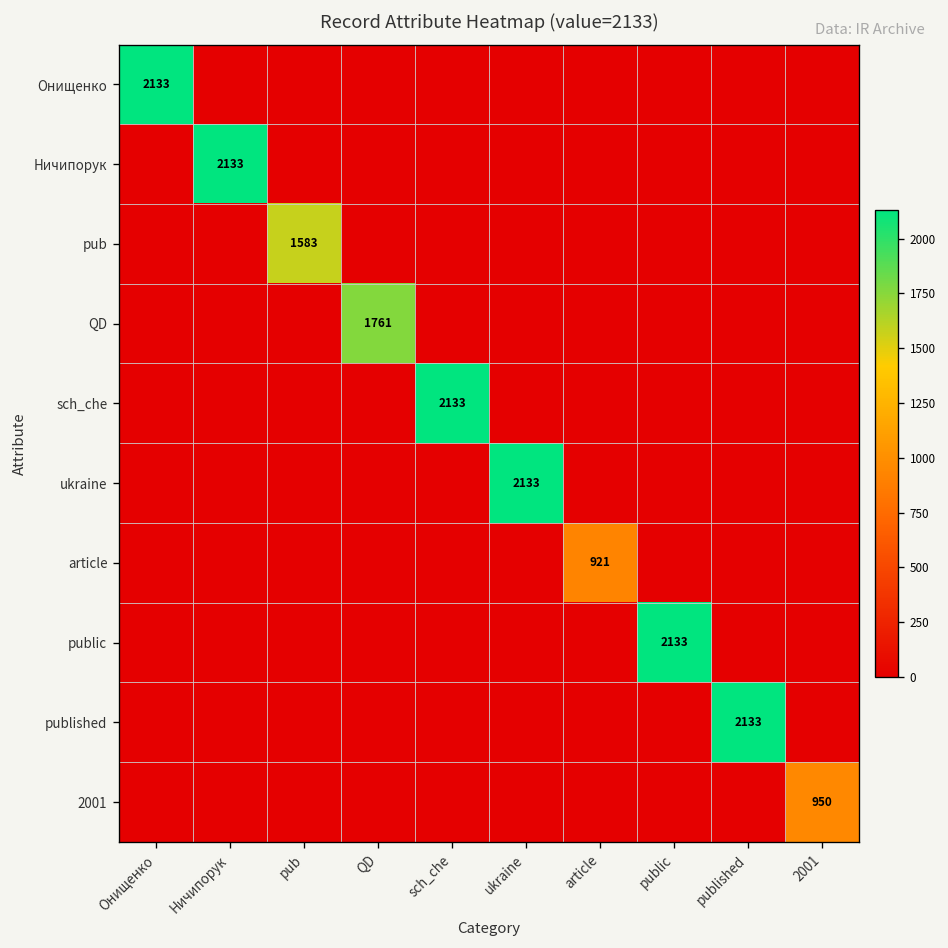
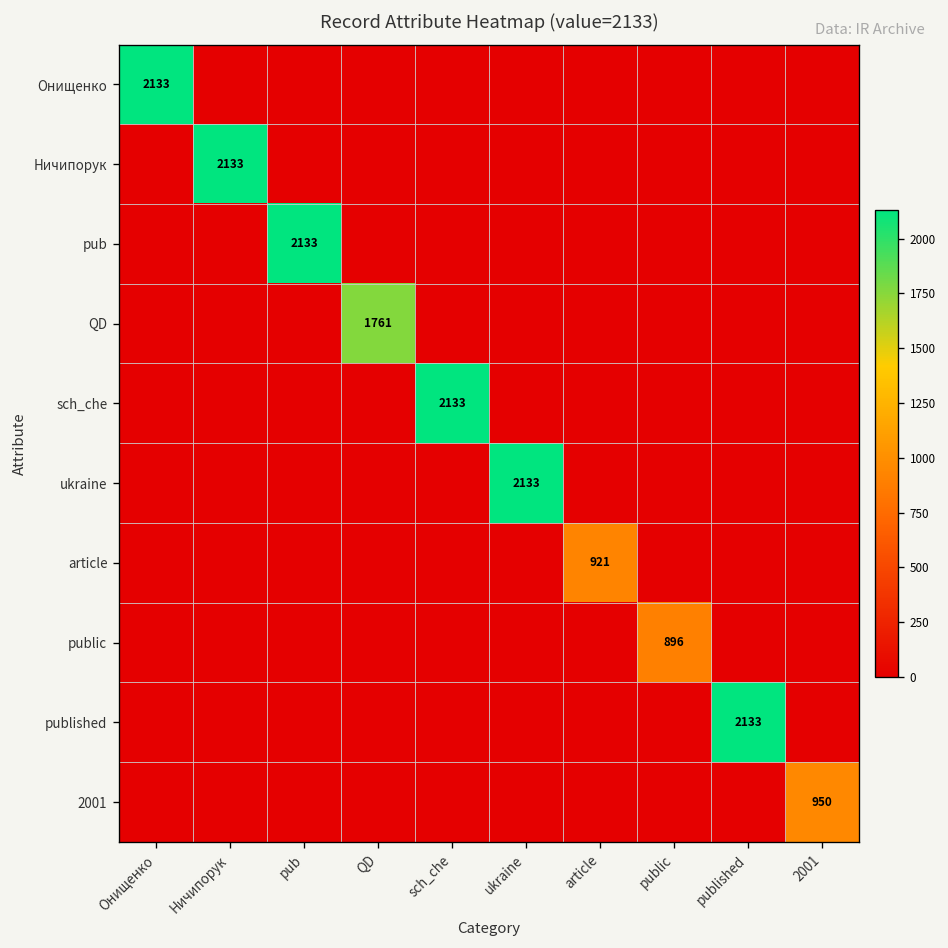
pub, pub: 1583 -> 2133
public, public: 2133 -> 896
